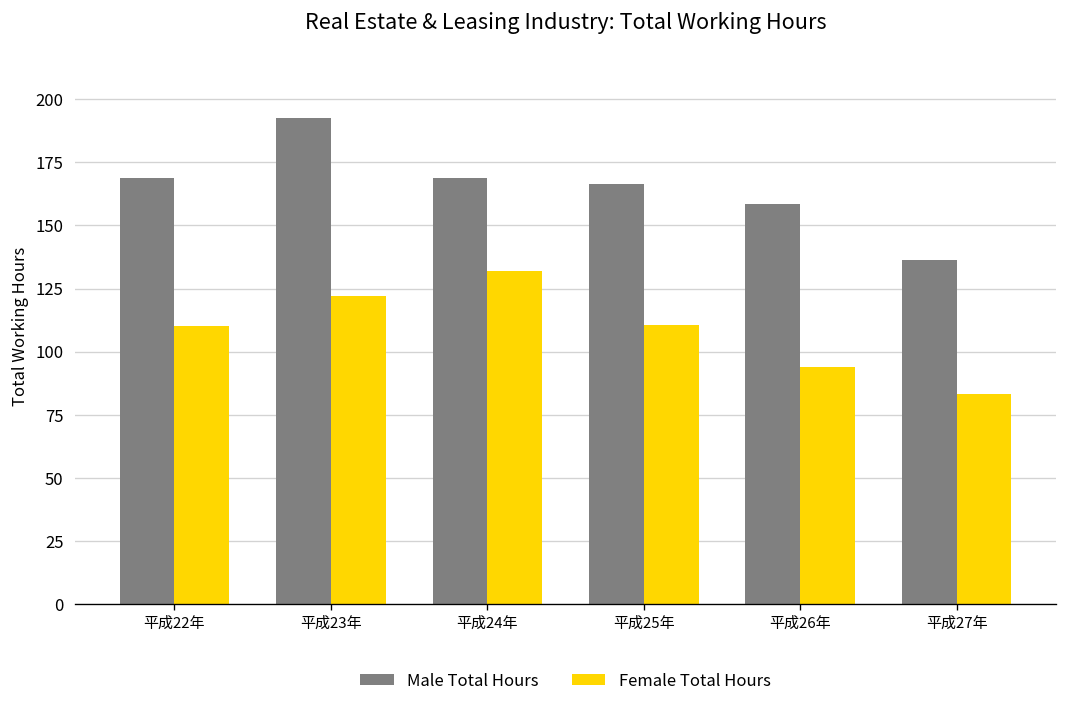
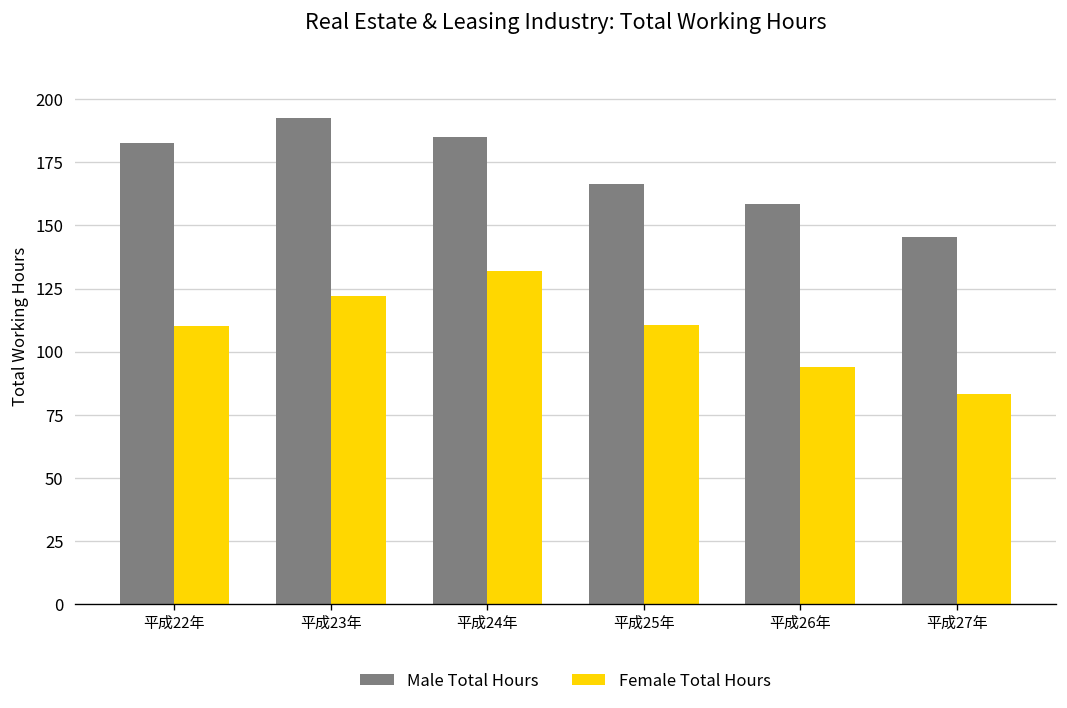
Male Total Hours, 平成22年: 169 -> 183
Male Total Hours, 平成24年: 169 -> 185
Male Total Hours, 平成27年: 136 -> 145
